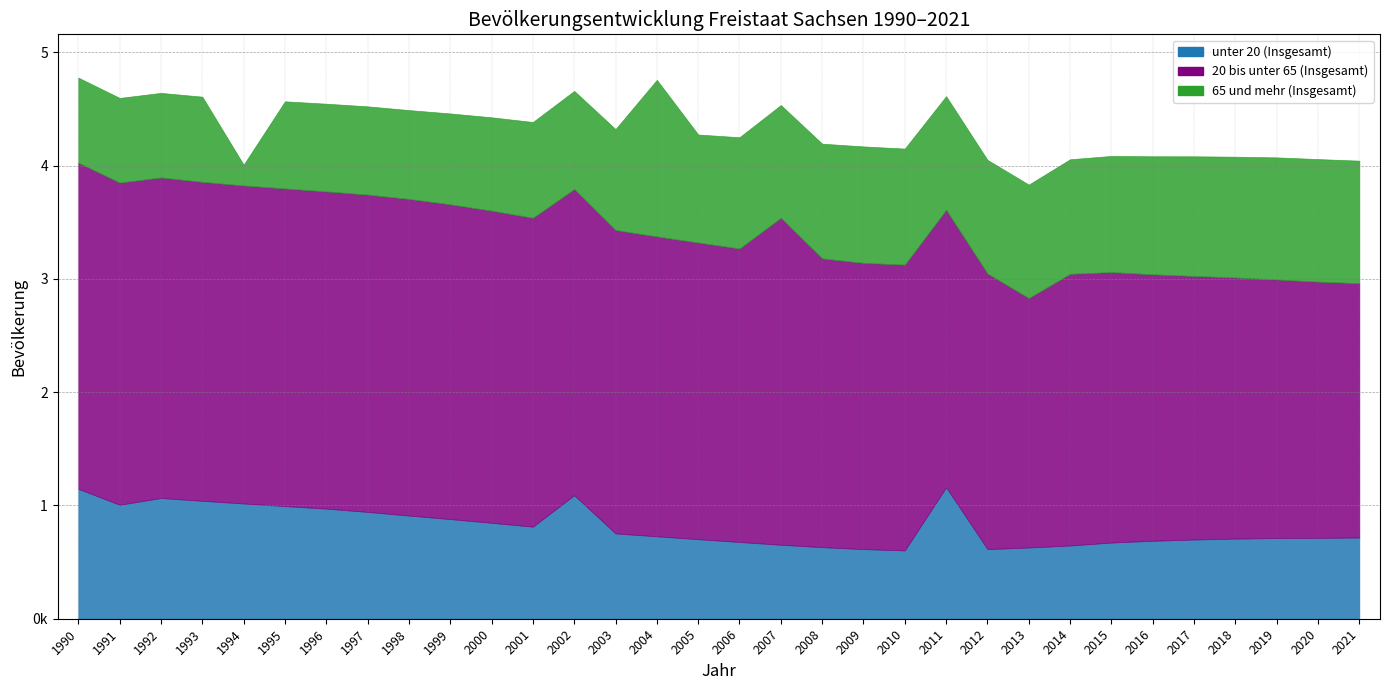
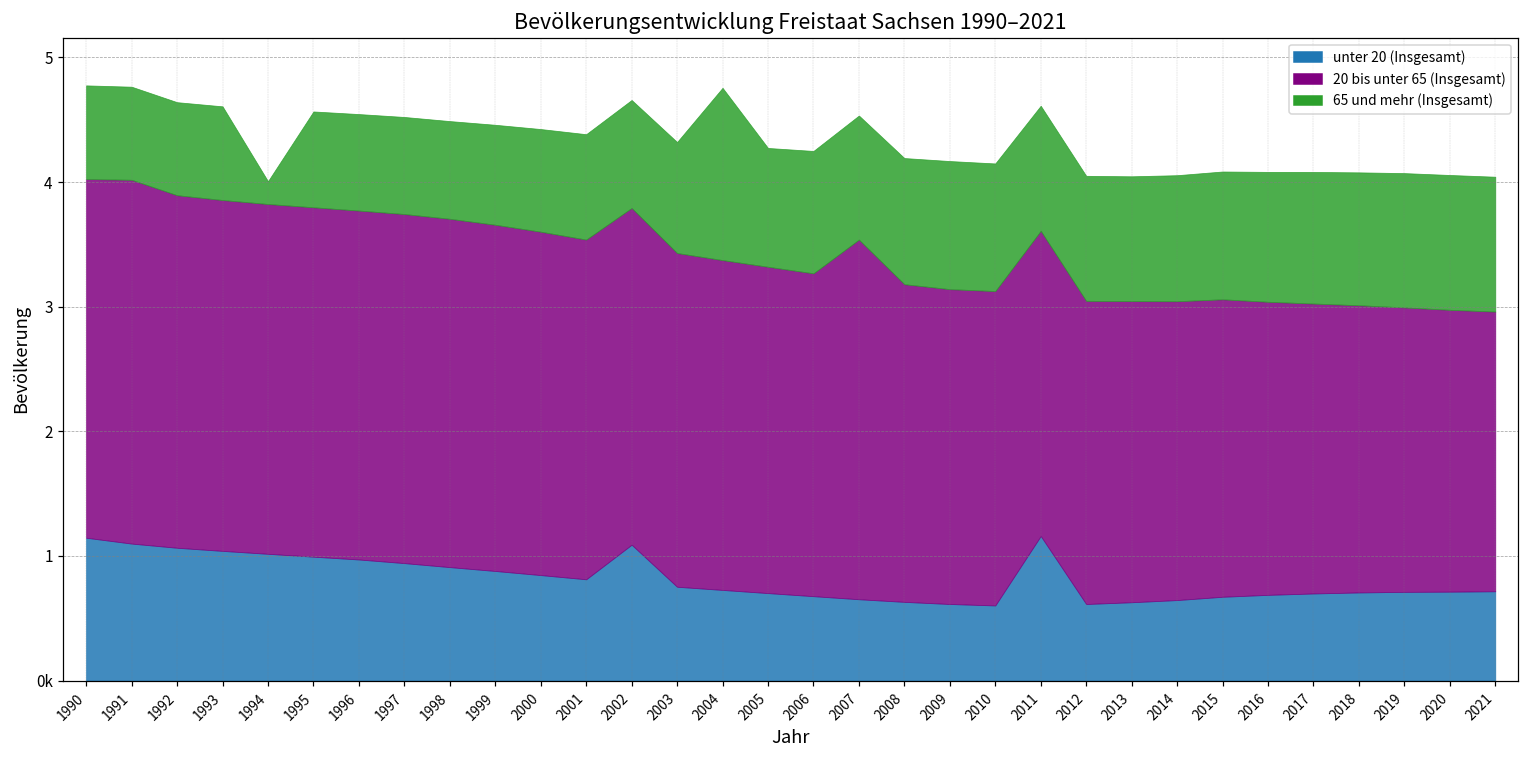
unter 20 (Insgesamt), 1991: 1.01 -> 1.10
20 bis unter 65 (Insgesamt), 1991: 2.84 -> 2.92
20 bis unter 65 (Insgesamt), 2013: 2.20 -> 2.42
